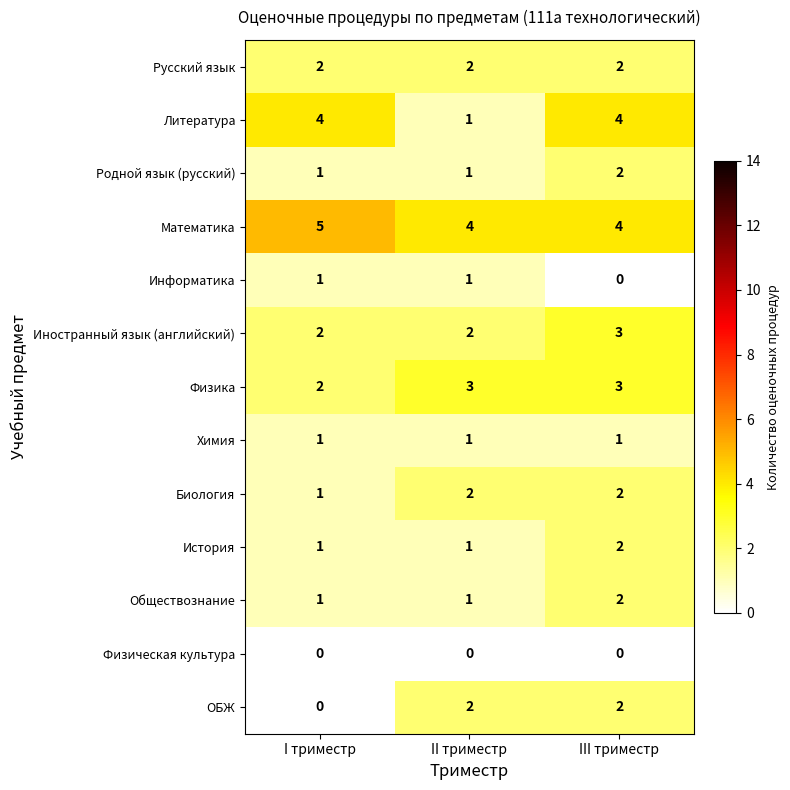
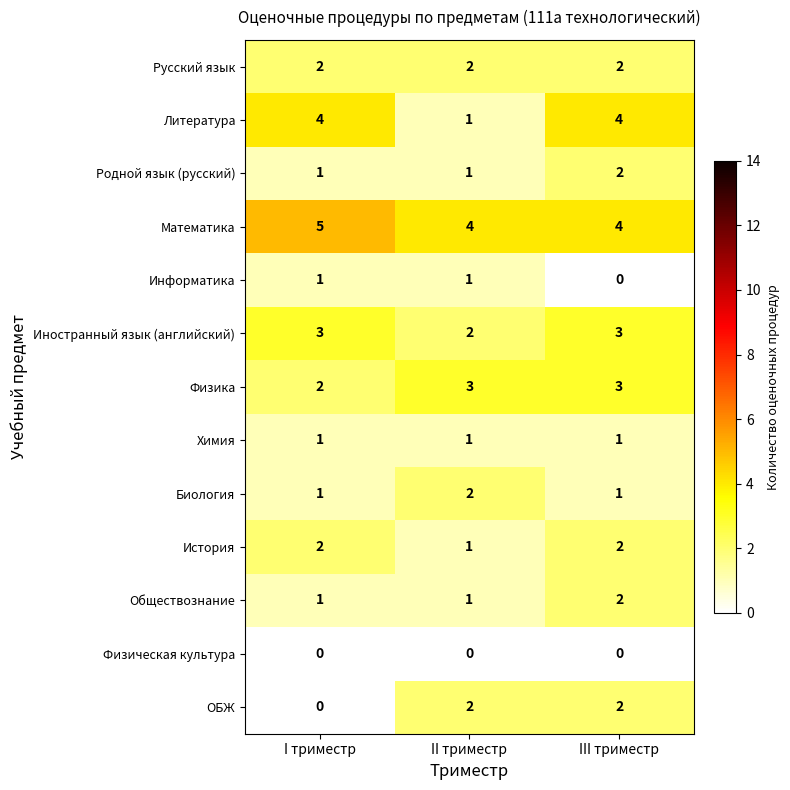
Иностранный язык (английский), I триместр: 2 -> 3
Биология, III триместр: 2 -> 1
История, I триместр: 1 -> 2
